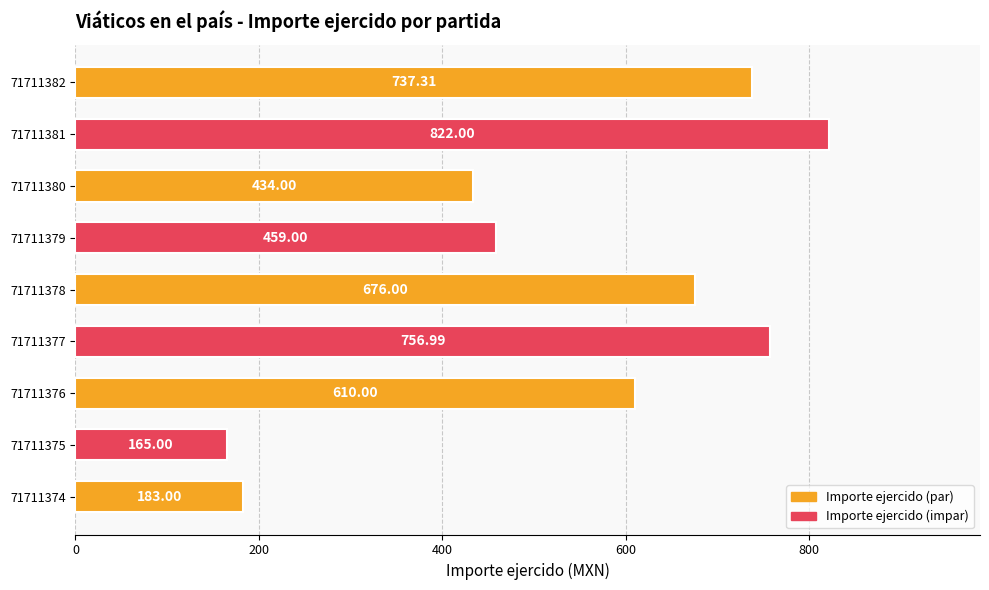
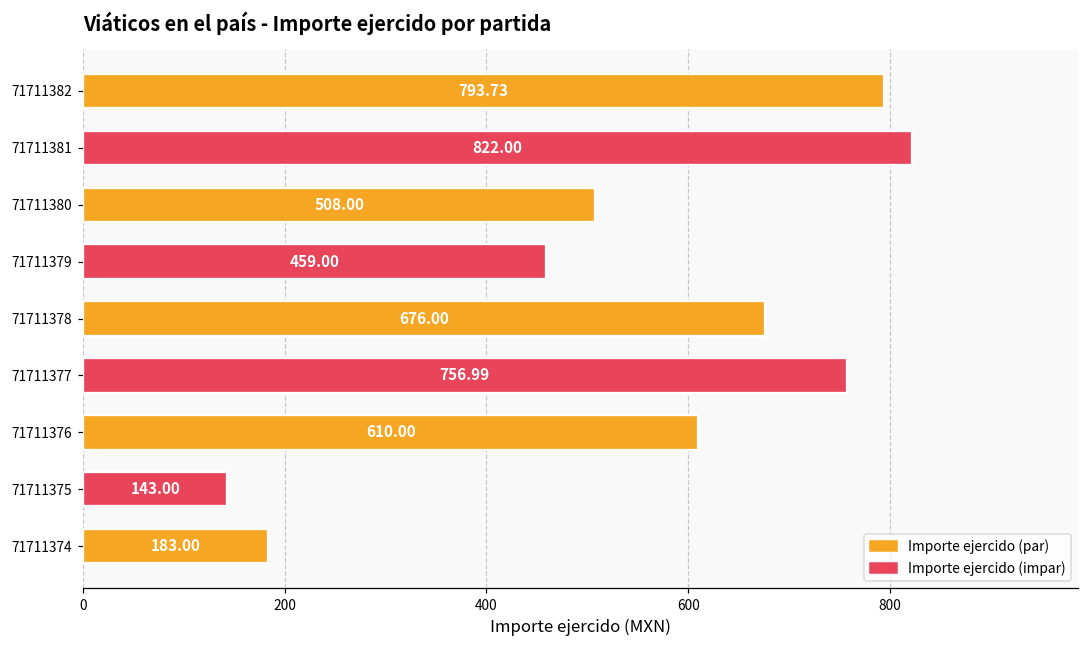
71711382: 737.31 -> 793.73
71711380: 434.00 -> 508.00
71711375: 165.00 -> 143.00
